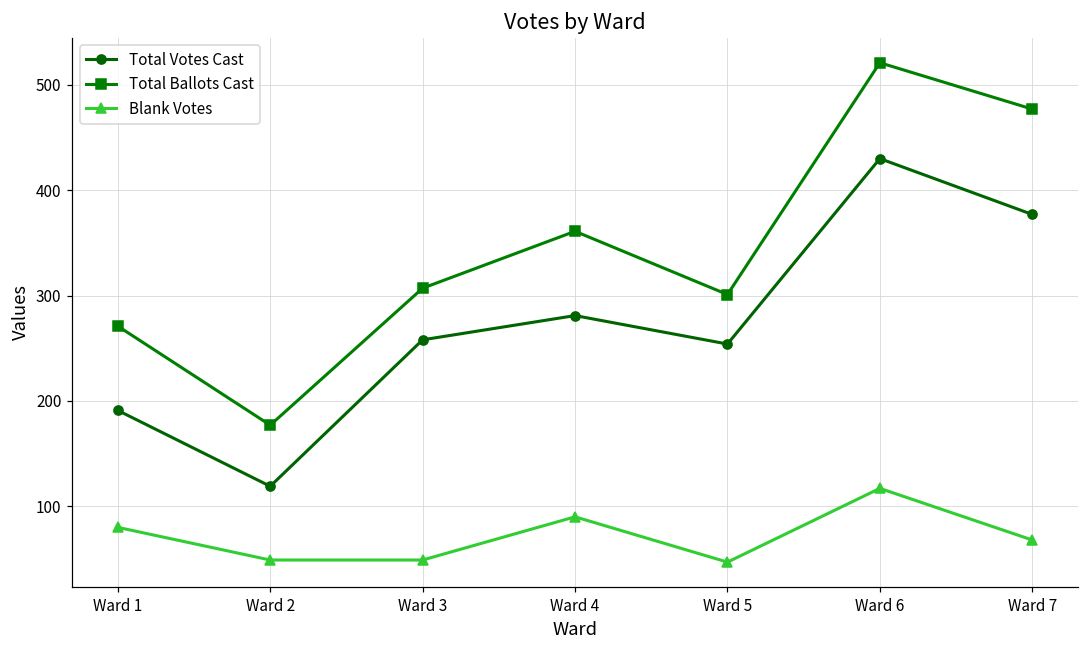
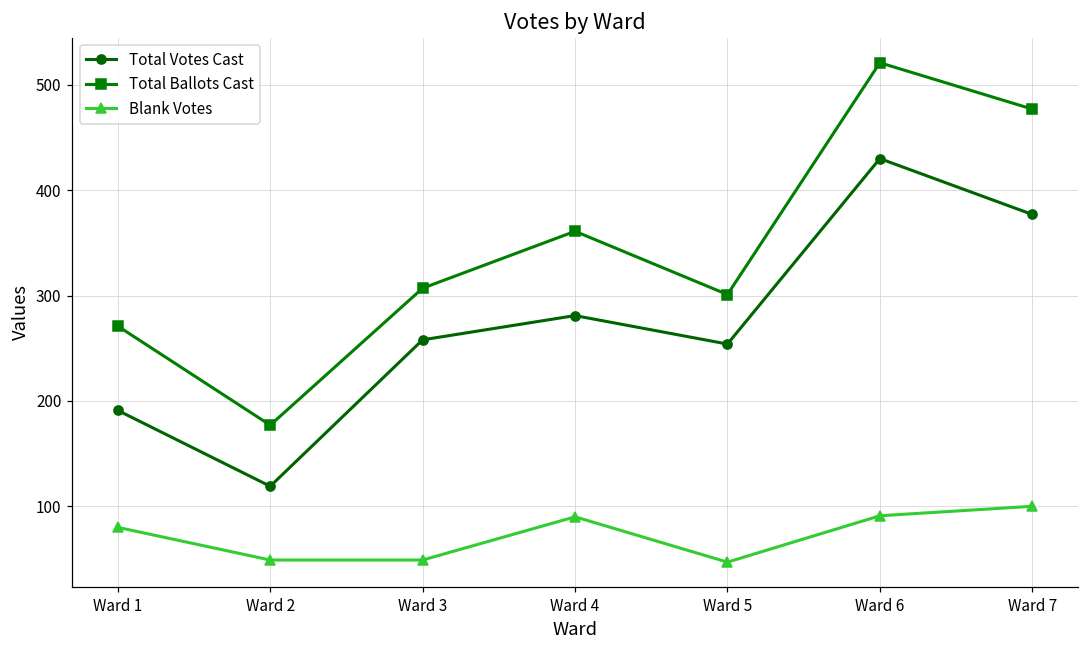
Blank Votes, Ward 6: 120 -> 90
Blank Votes, Ward 7: 70 -> 100
